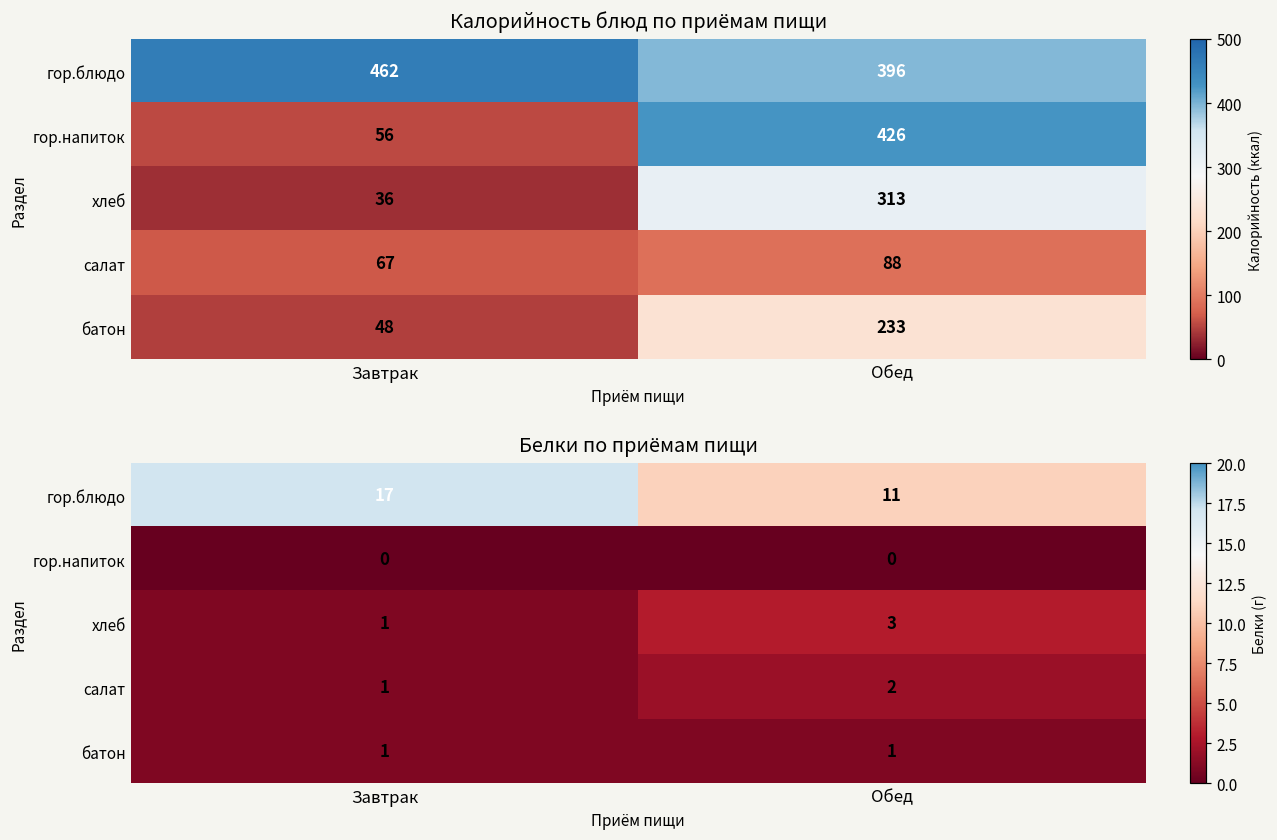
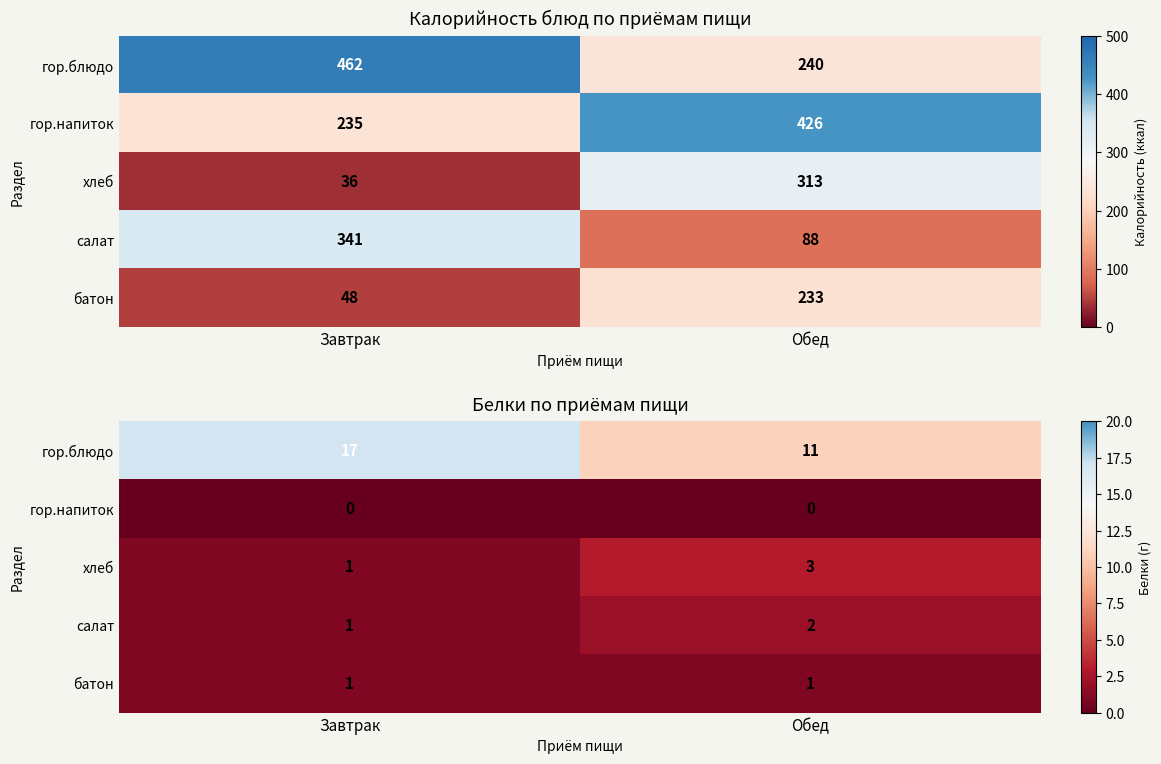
Калорийность блюд по приёмам пищи, гор.блюдо, Обед: 396 -> 240
Калорийность блюд по приёмам пищи, гор.напиток, Завтрак: 56 -> 235
Калорийность блюд по приёмам пищи, салат, Завтрак: 67 -> 341
